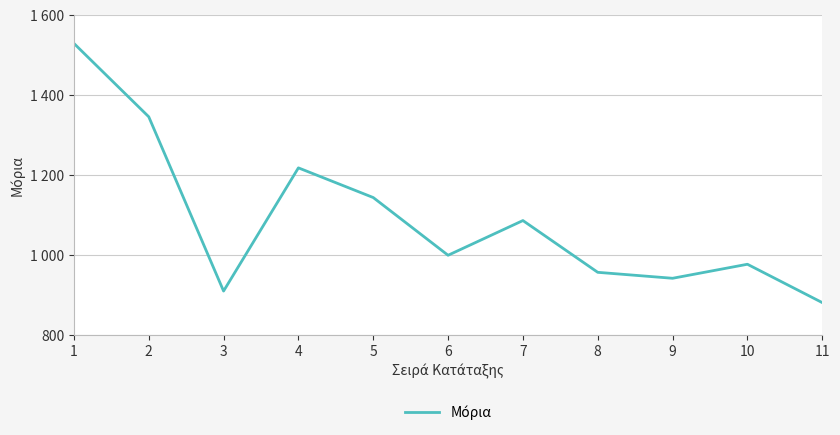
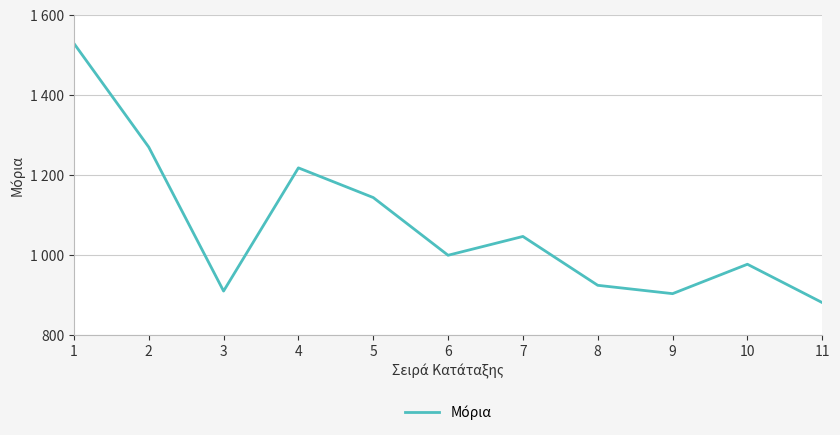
2: 1350 -> 1270
7: 1090 -> 1050
8: 960 -> 920
9: 940 -> 900
